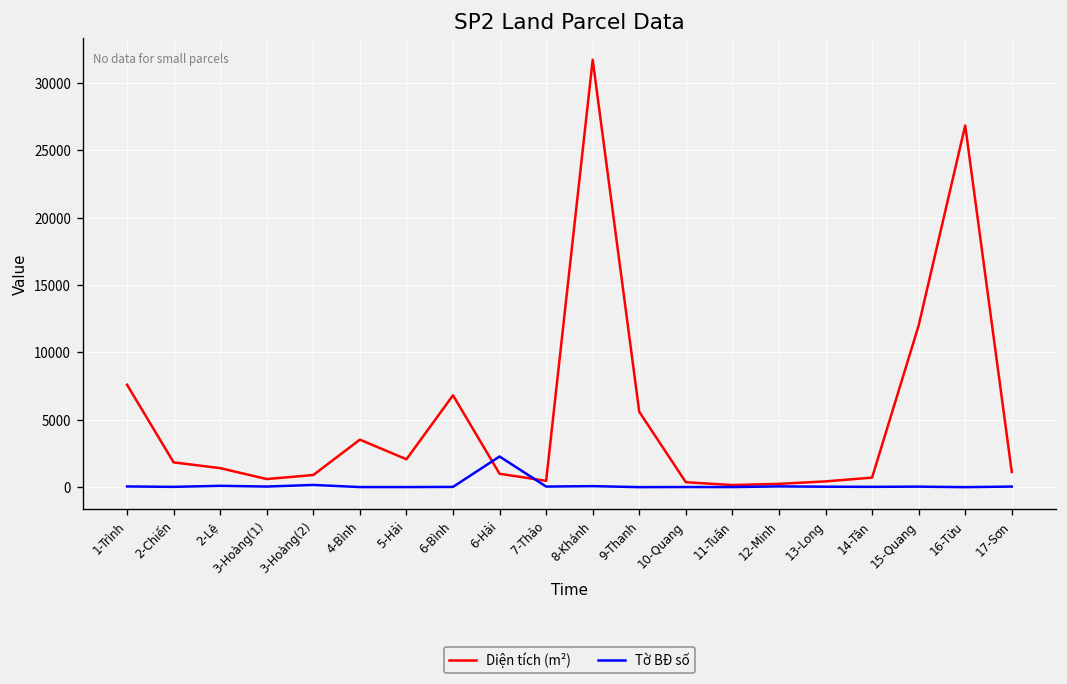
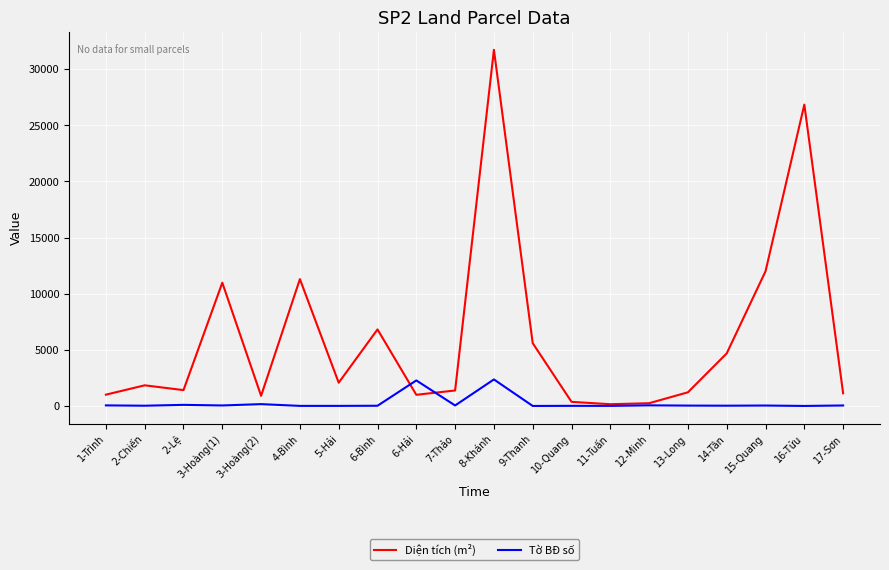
Diện tích (m²), 1-Trình: 7600 -> 1000
Diện tích (m²), 3-Hoàng(1): 600 -> 11000
Diện tích (m²), 4-Bình: 3500 -> 11300
Diện tích (m²), 7-Thảo: 500 -> 1400
Tờ BĐ số, 8-Khánh: 100 -> 2400
Diện tích (m²), 13-Long: 400 -> 1200
Diện tích (m²), 14-Tân: 700 -> 4700
